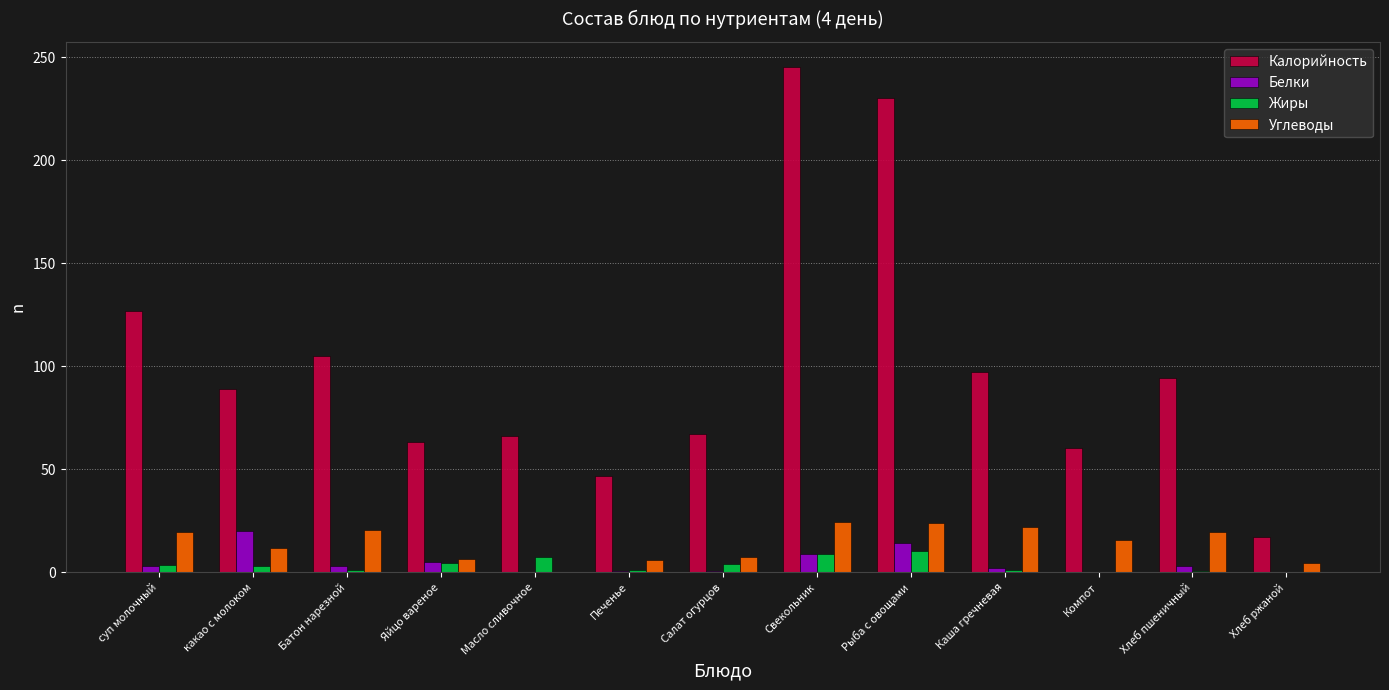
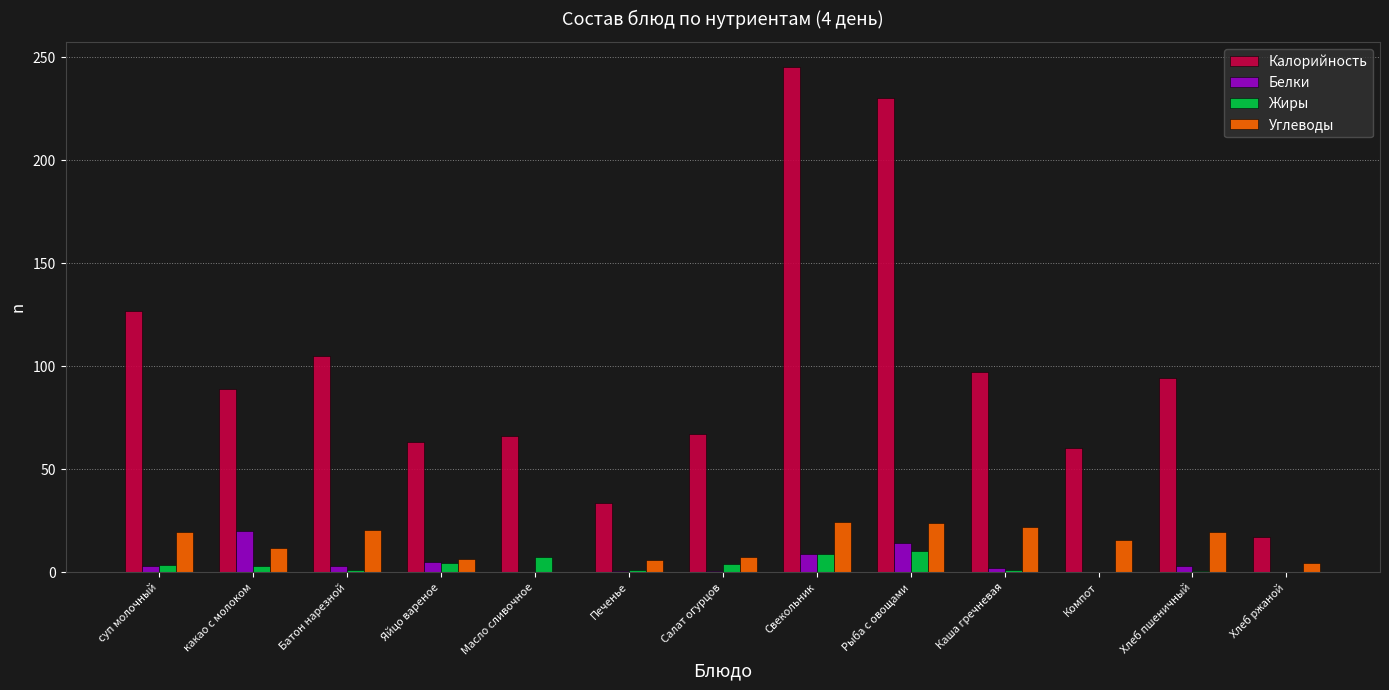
Калорийность, Печенье: 47 -> 33
